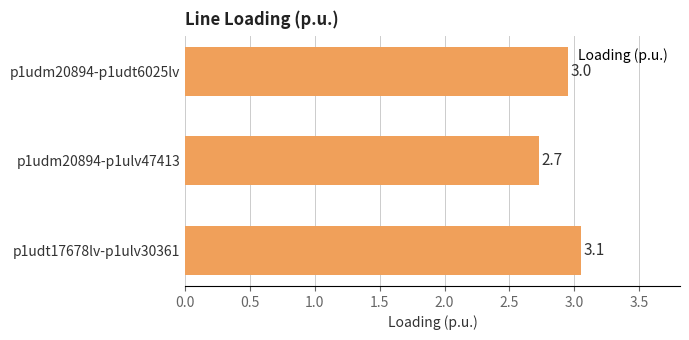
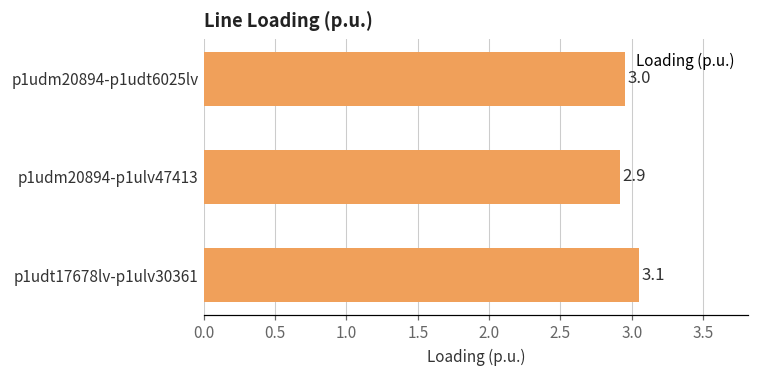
p1udm20894-p1ulv47413: 2.7 -> 2.9
